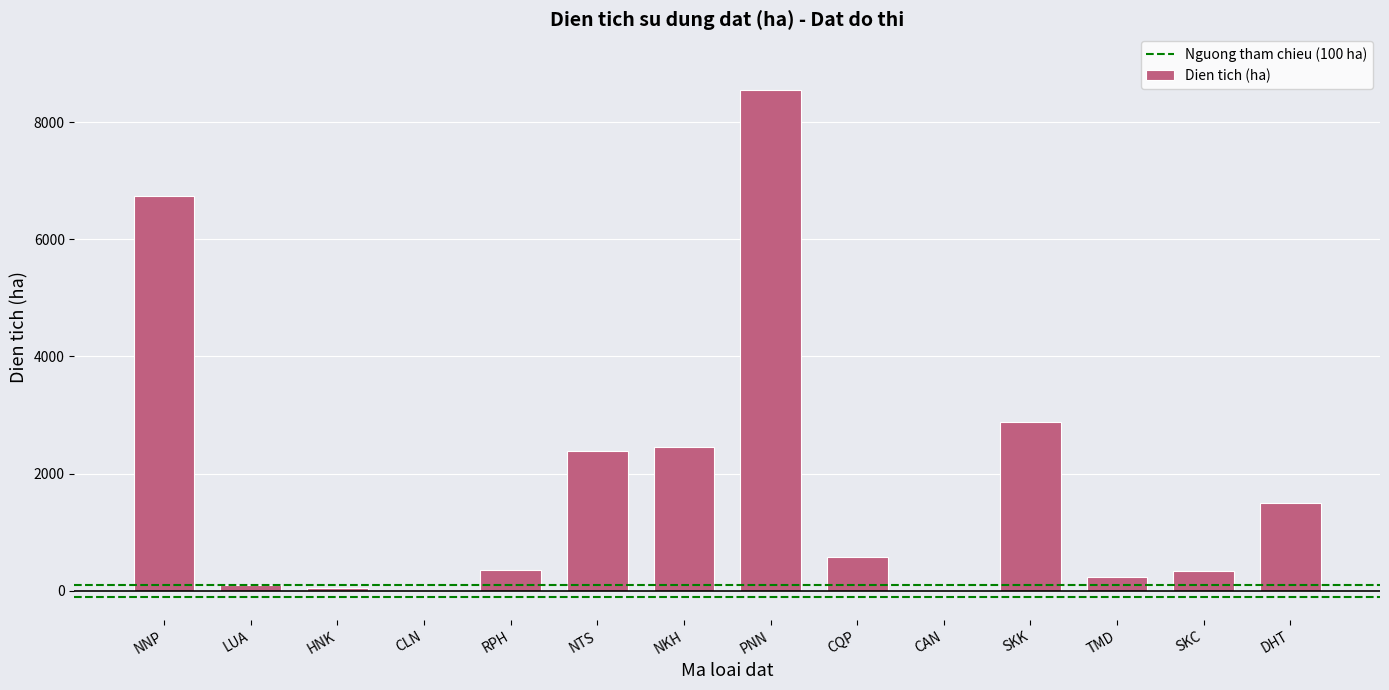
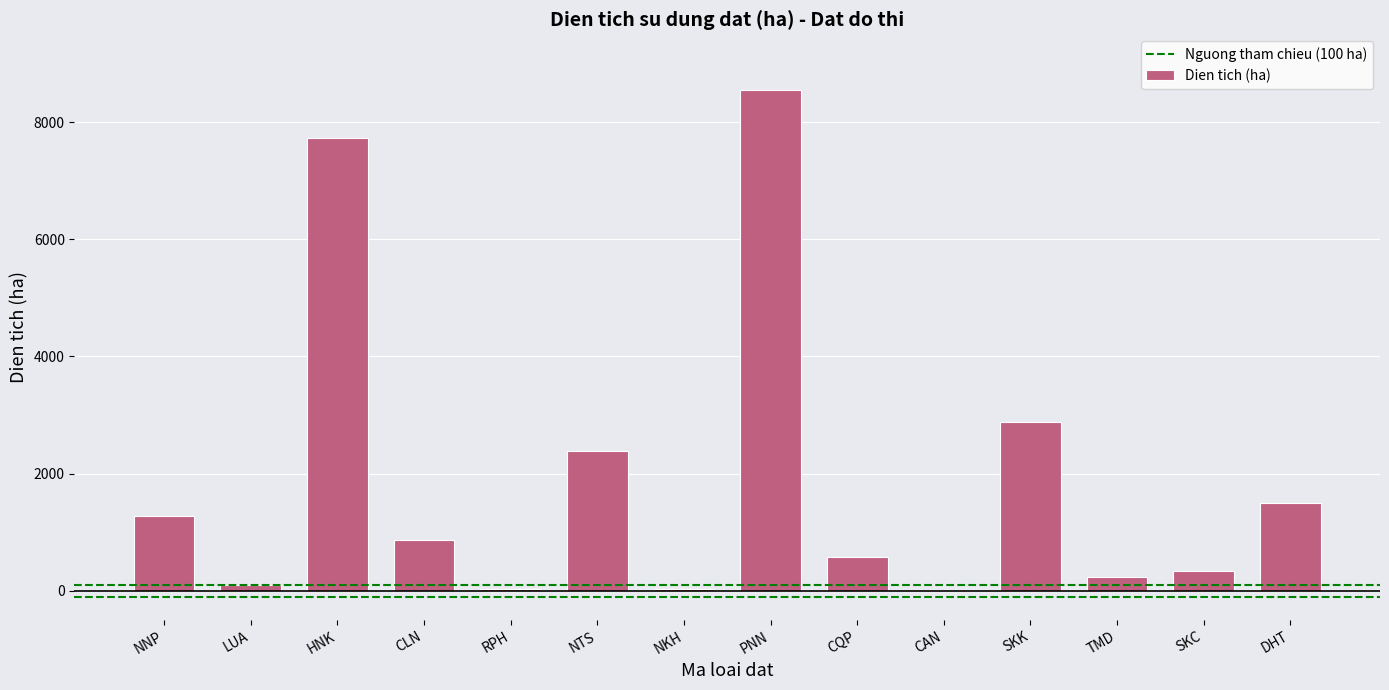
NNP: 6700 -> 1300
HNK: 0 -> 7700
CLN: 0 -> 900
RPH: 400 -> 0
NKH: 2500 -> 0
